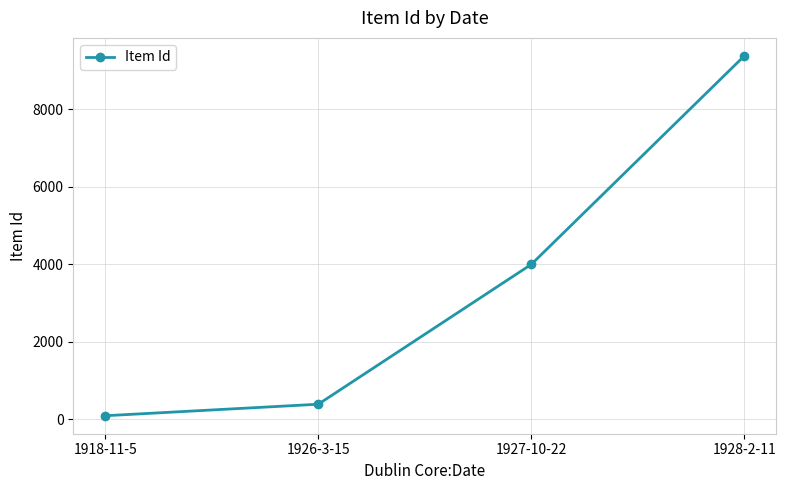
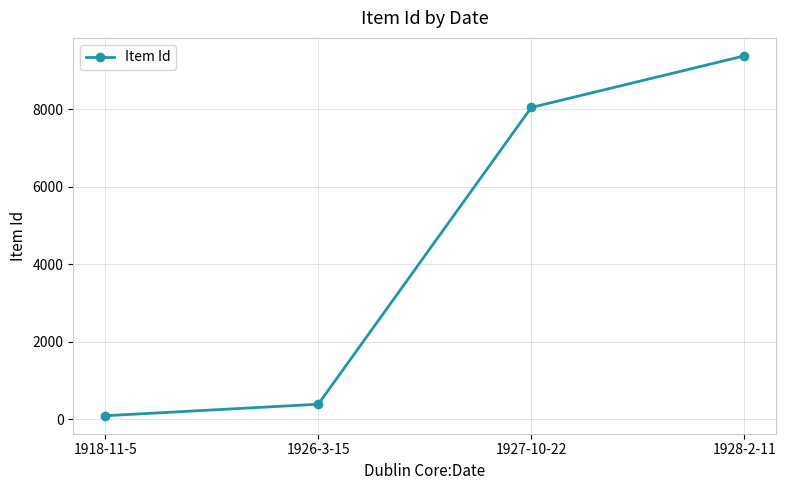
1927-10-22: 4000 -> 8100
